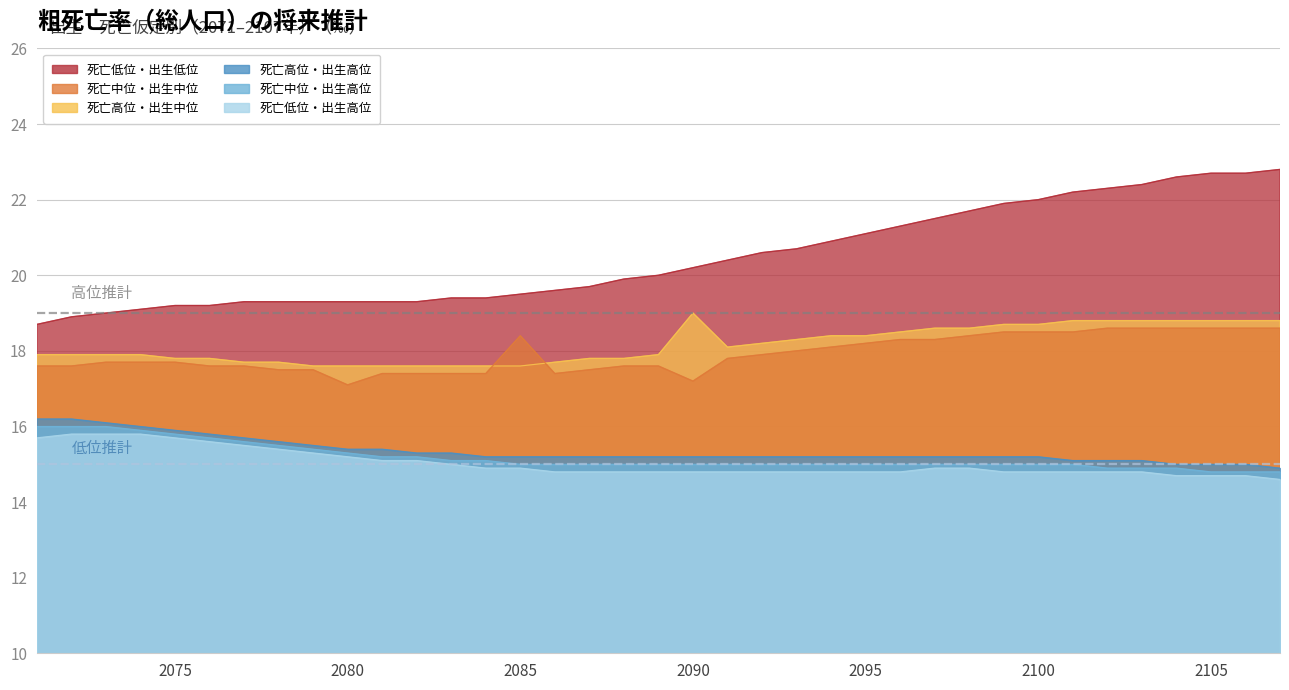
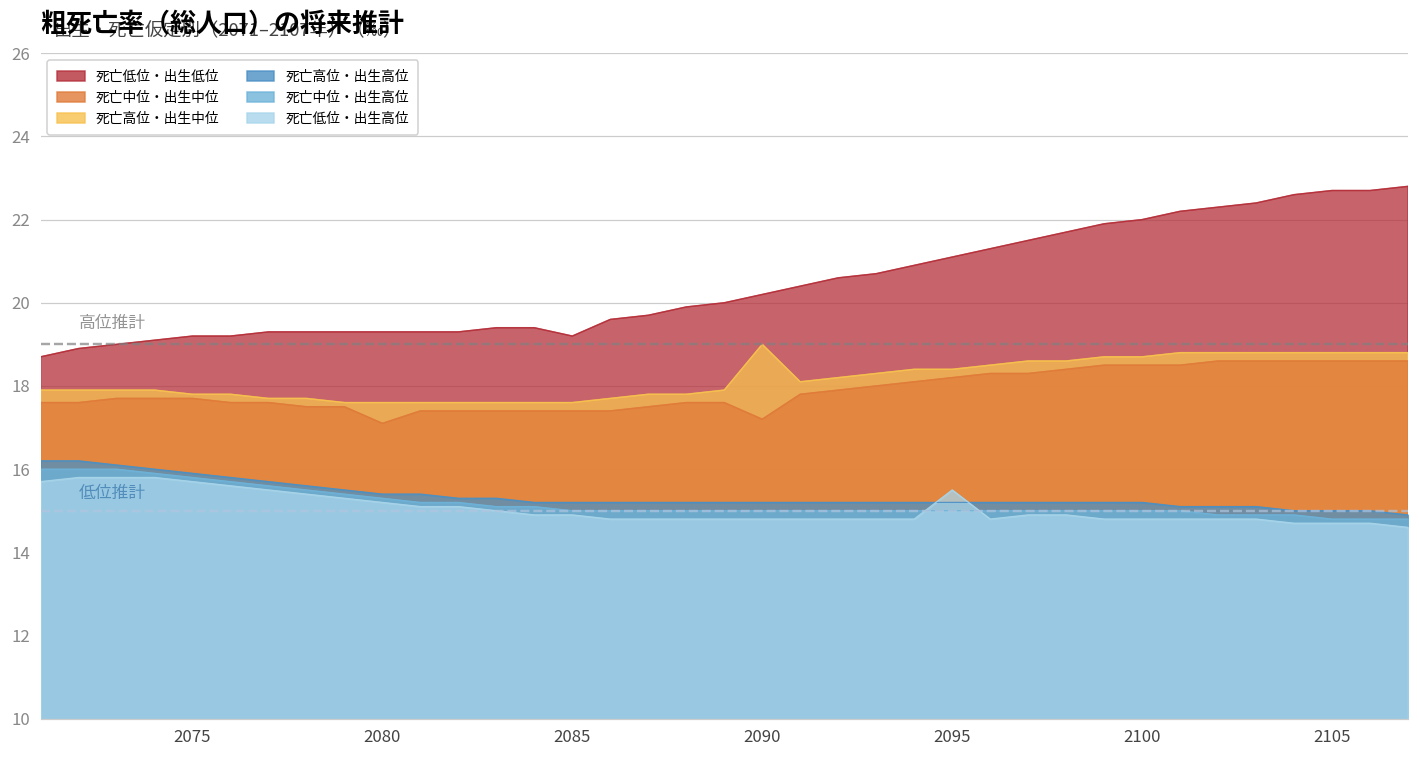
死亡低位・出生低位, 2085: 19.5 -> 19.2
死亡中位・出生中位, 2085: 18.4 -> 17.4
死亡低位・出生高位, 2095: 14.8 -> 15.5
